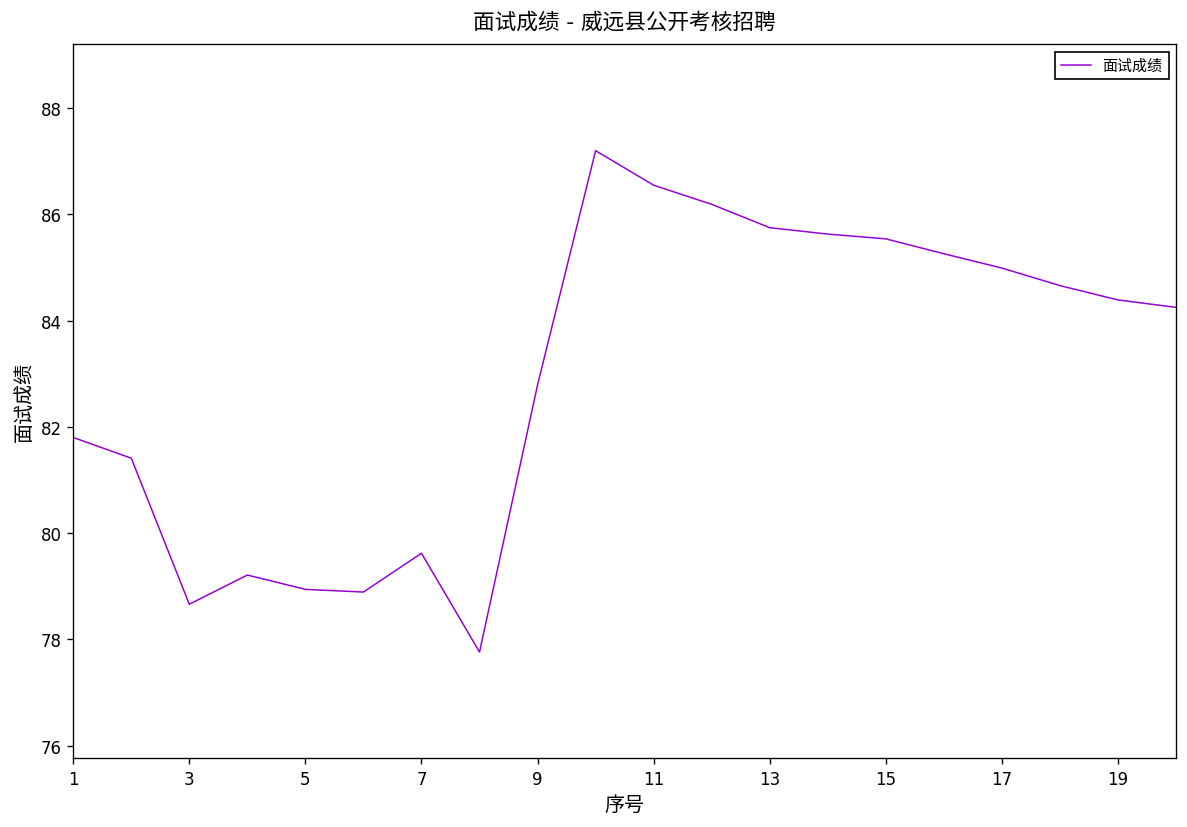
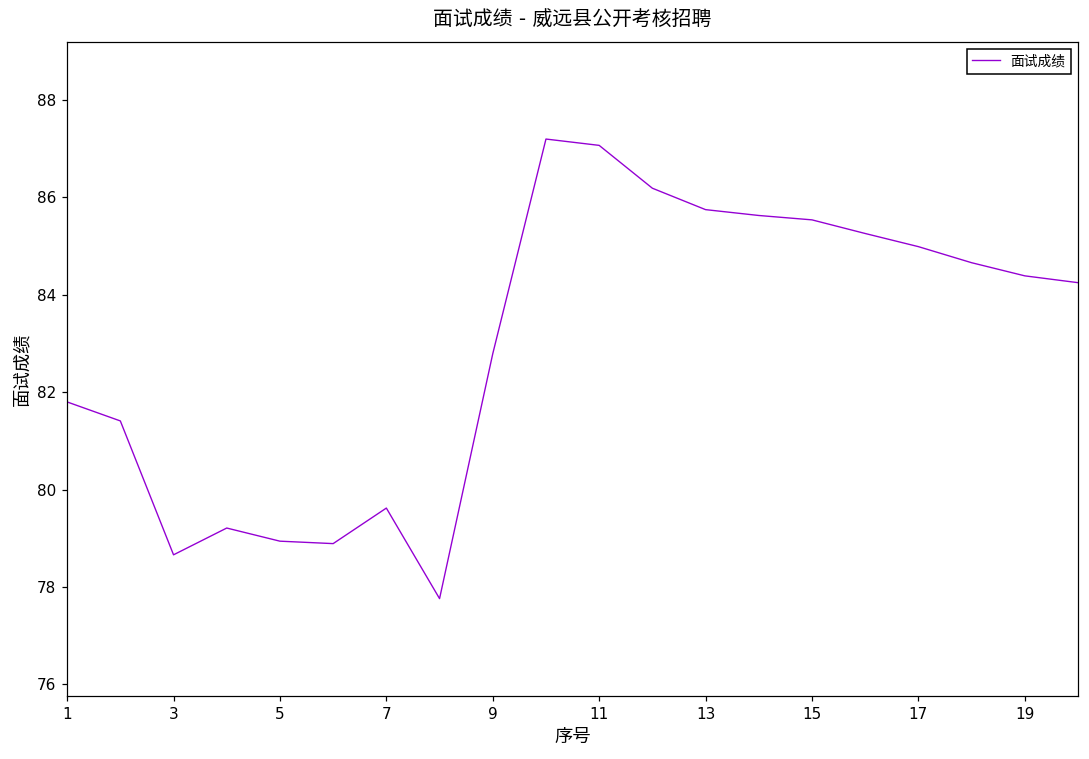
11: 86.6 -> 87.1
